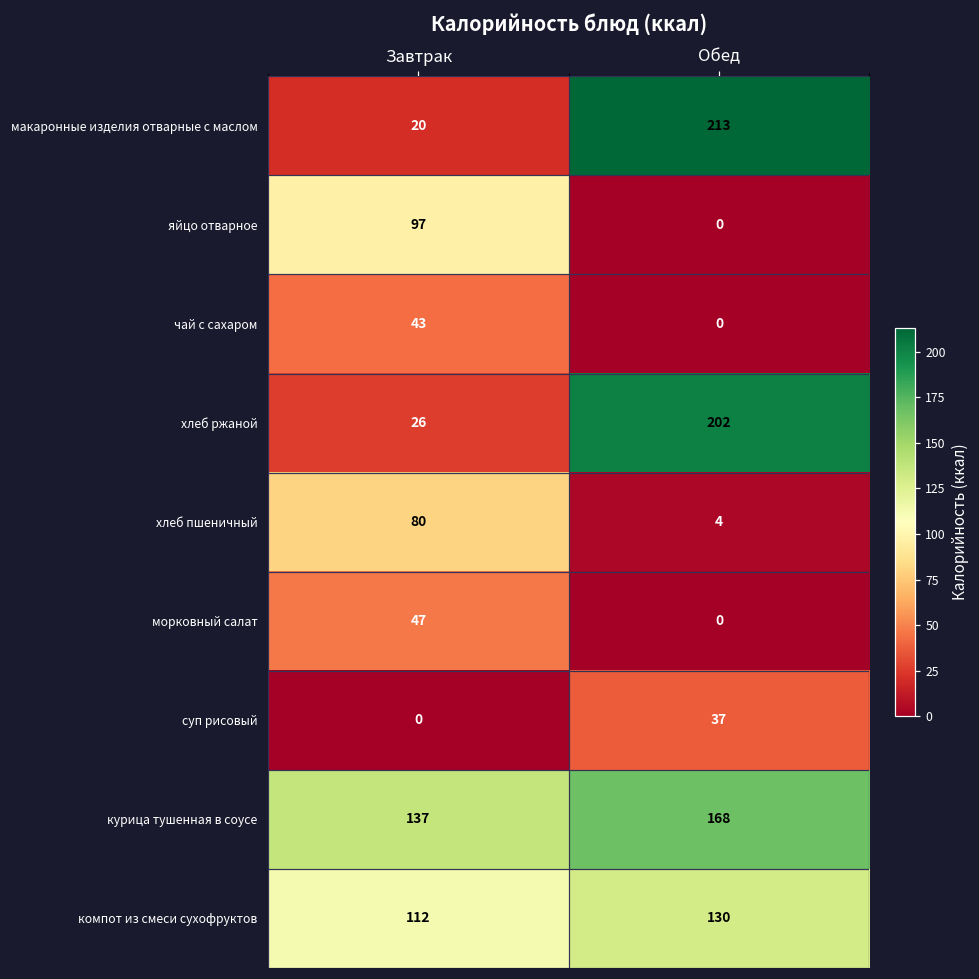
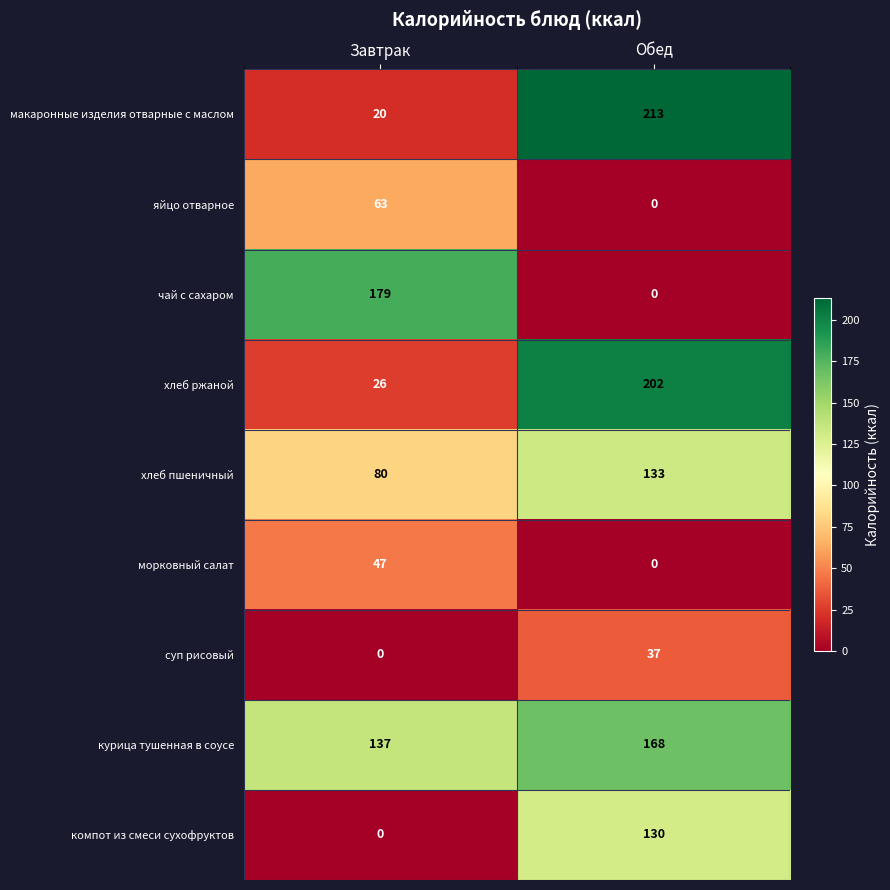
яйцо отварное, Завтрак: 97 -> 63
чай с сахаром, Завтрак: 43 -> 179
хлеб пшеничный, Обед: 4 -> 133
компот из смеси сухофруктов, Завтрак: 112 -> 0
